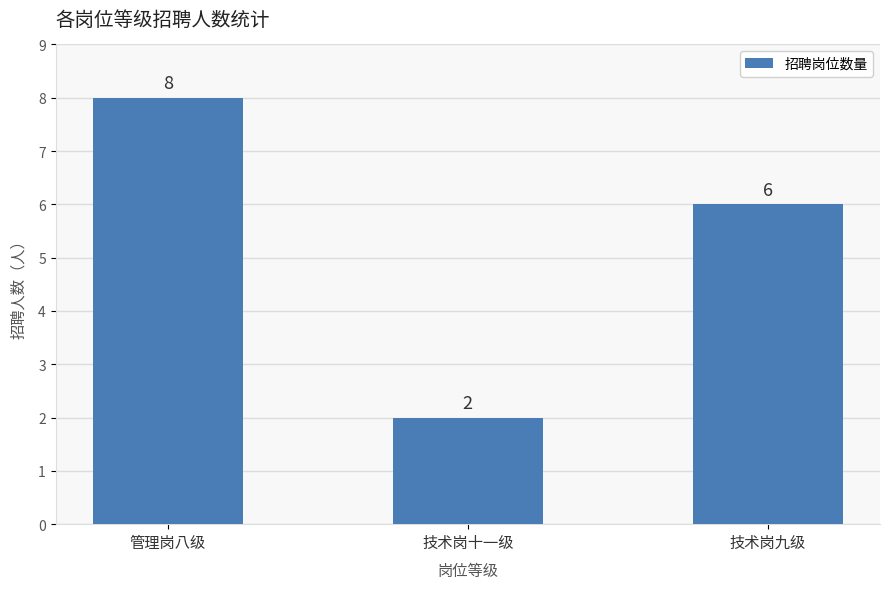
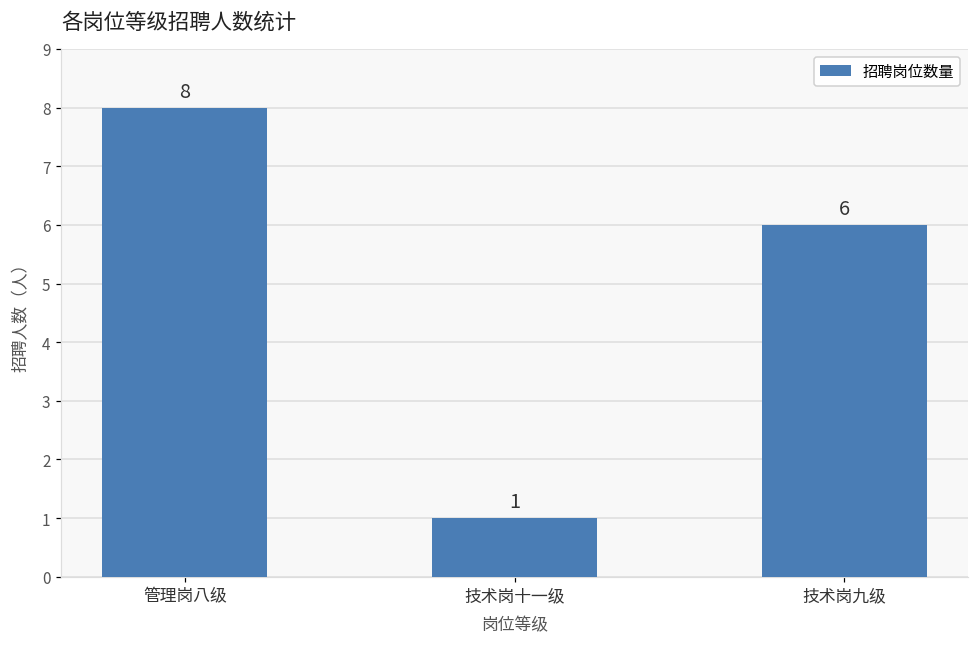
技术岗十一级: 2 -> 1
